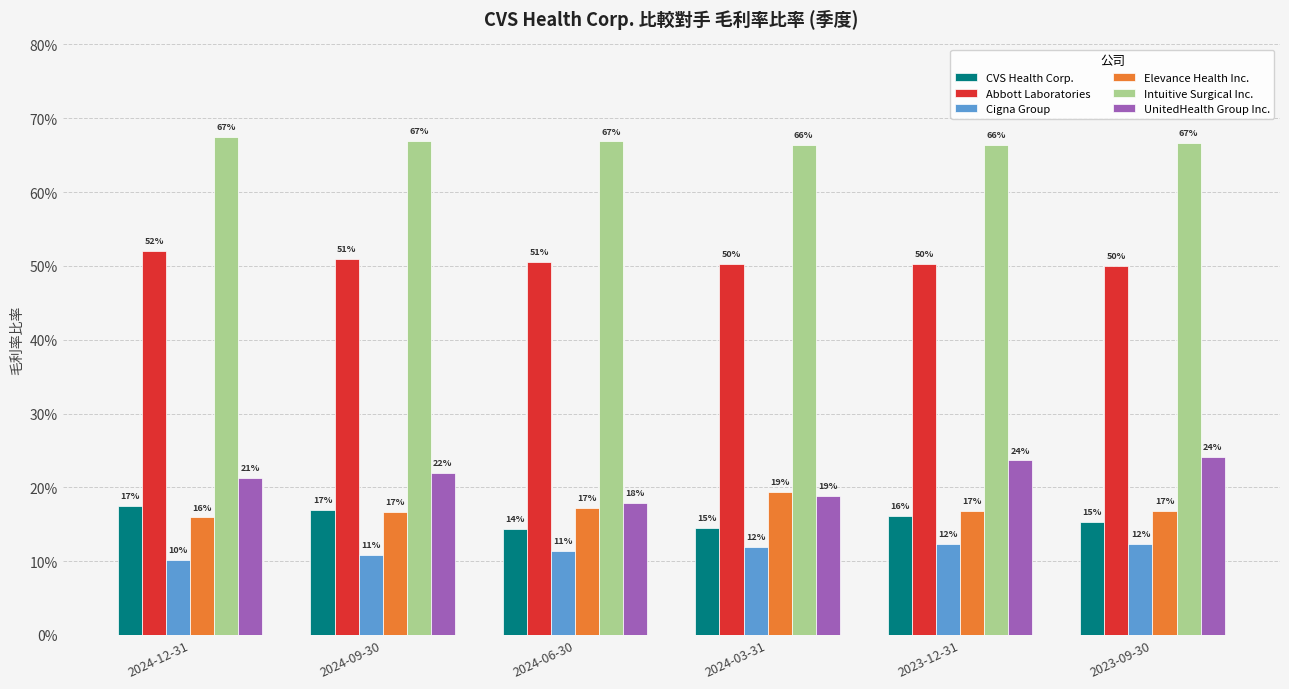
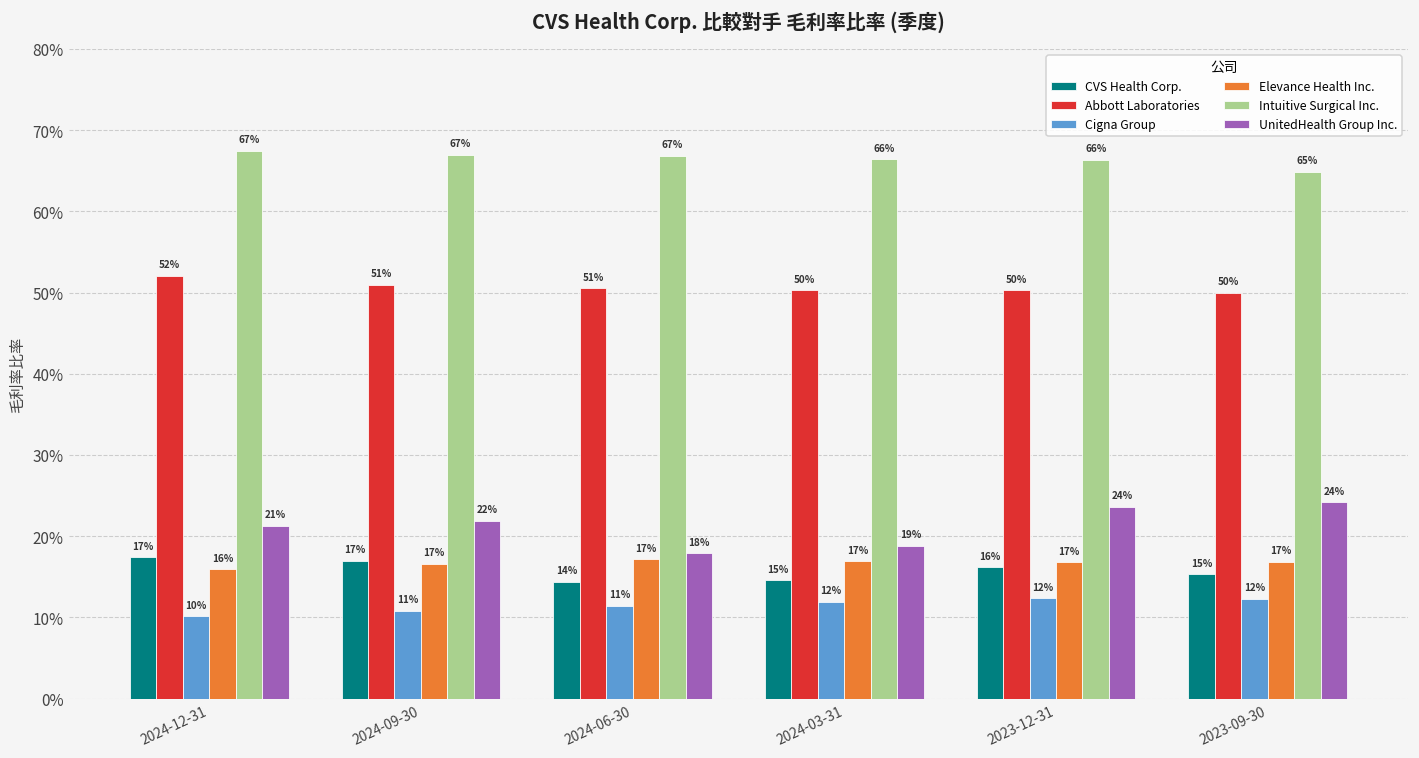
Elevance Health Inc., 2024-03-31: 19% -> 17%
Intuitive Surgical Inc., 2023-09-30: 67% -> 65%
